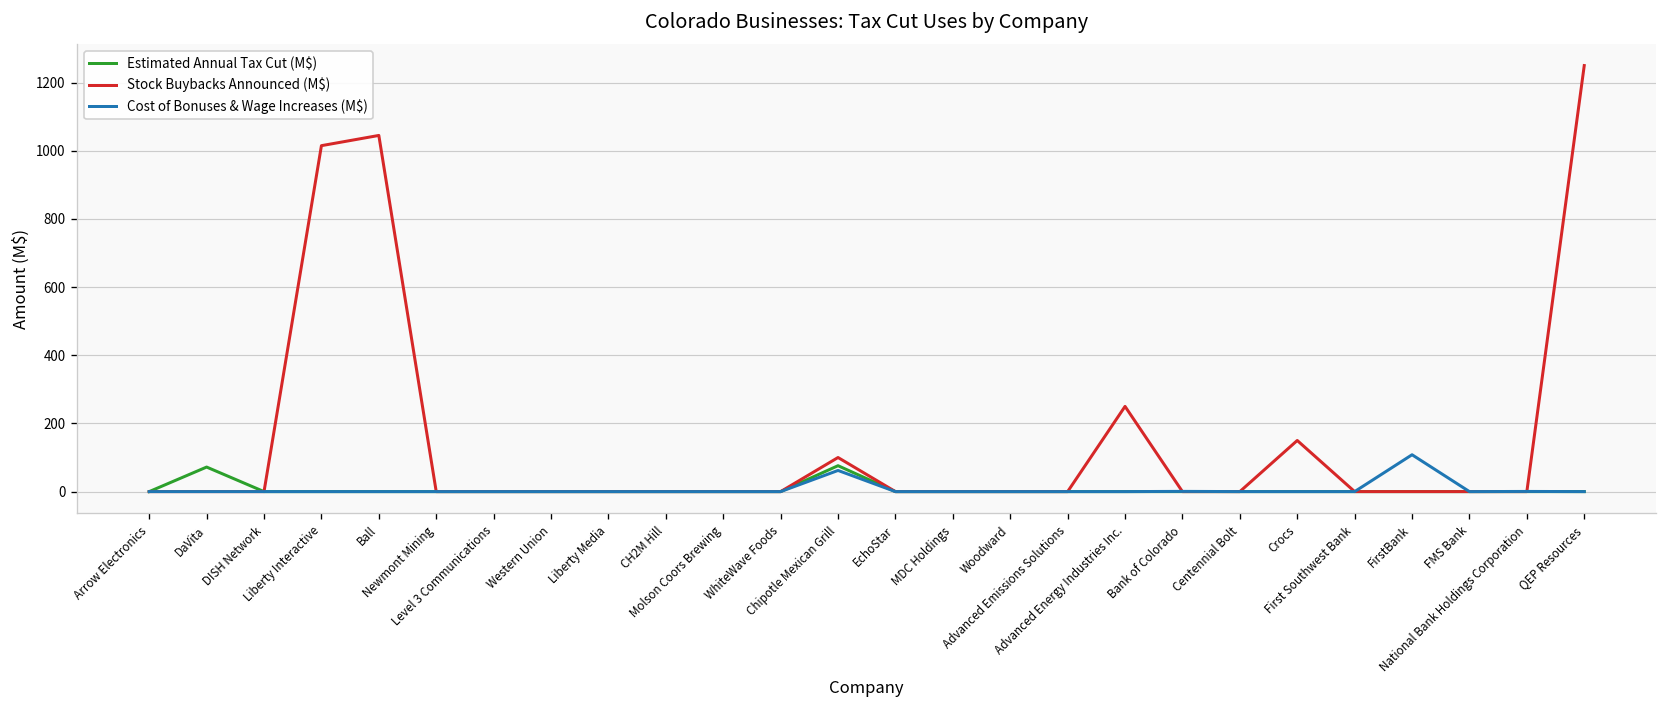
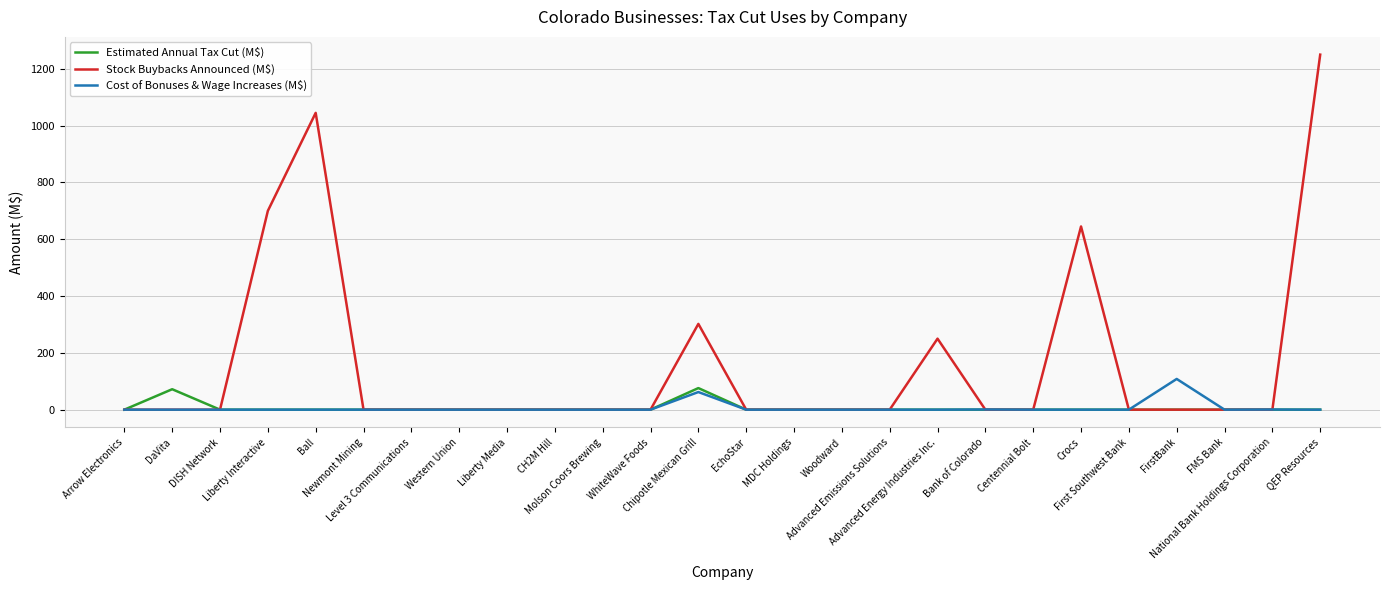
Stock Buybacks Announced (M$), Liberty Interactive: 1020 -> 700
Stock Buybacks Announced (M$), Chipotle Mexican Grill: 100 -> 300
Stock Buybacks Announced (M$), Crocs: 150 -> 650
